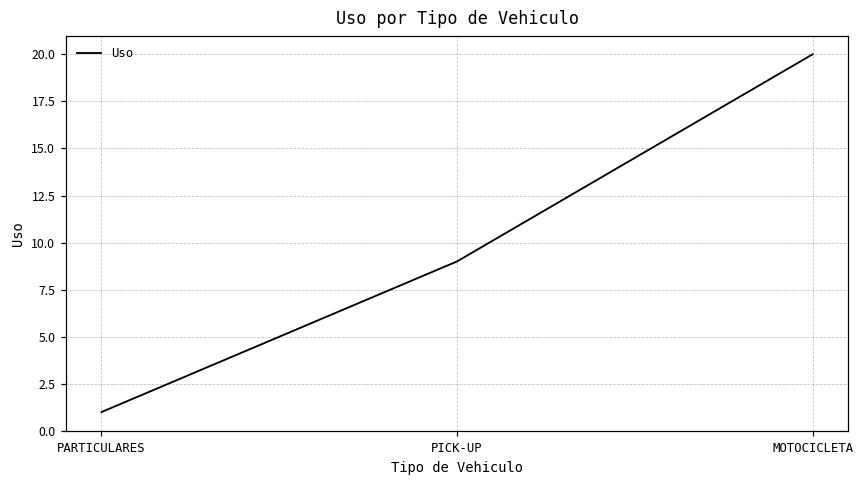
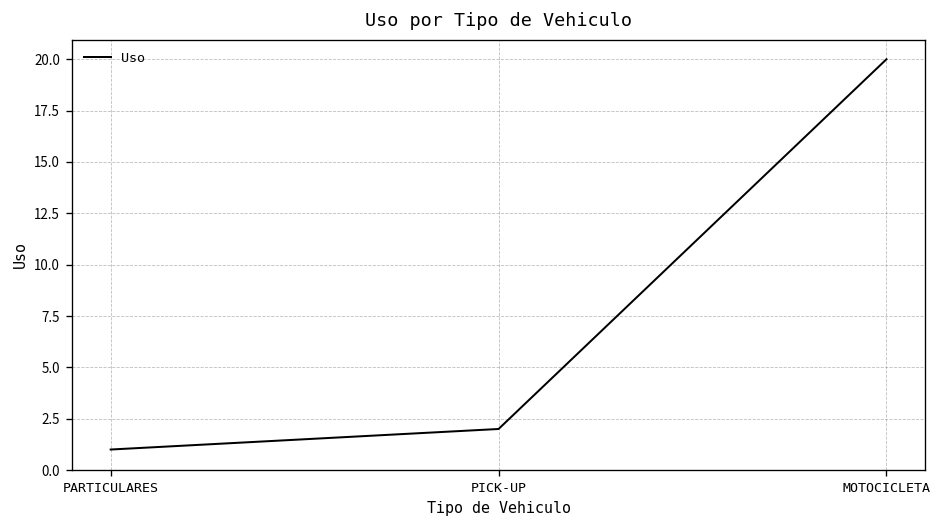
PICK-UP: 9 -> 2
